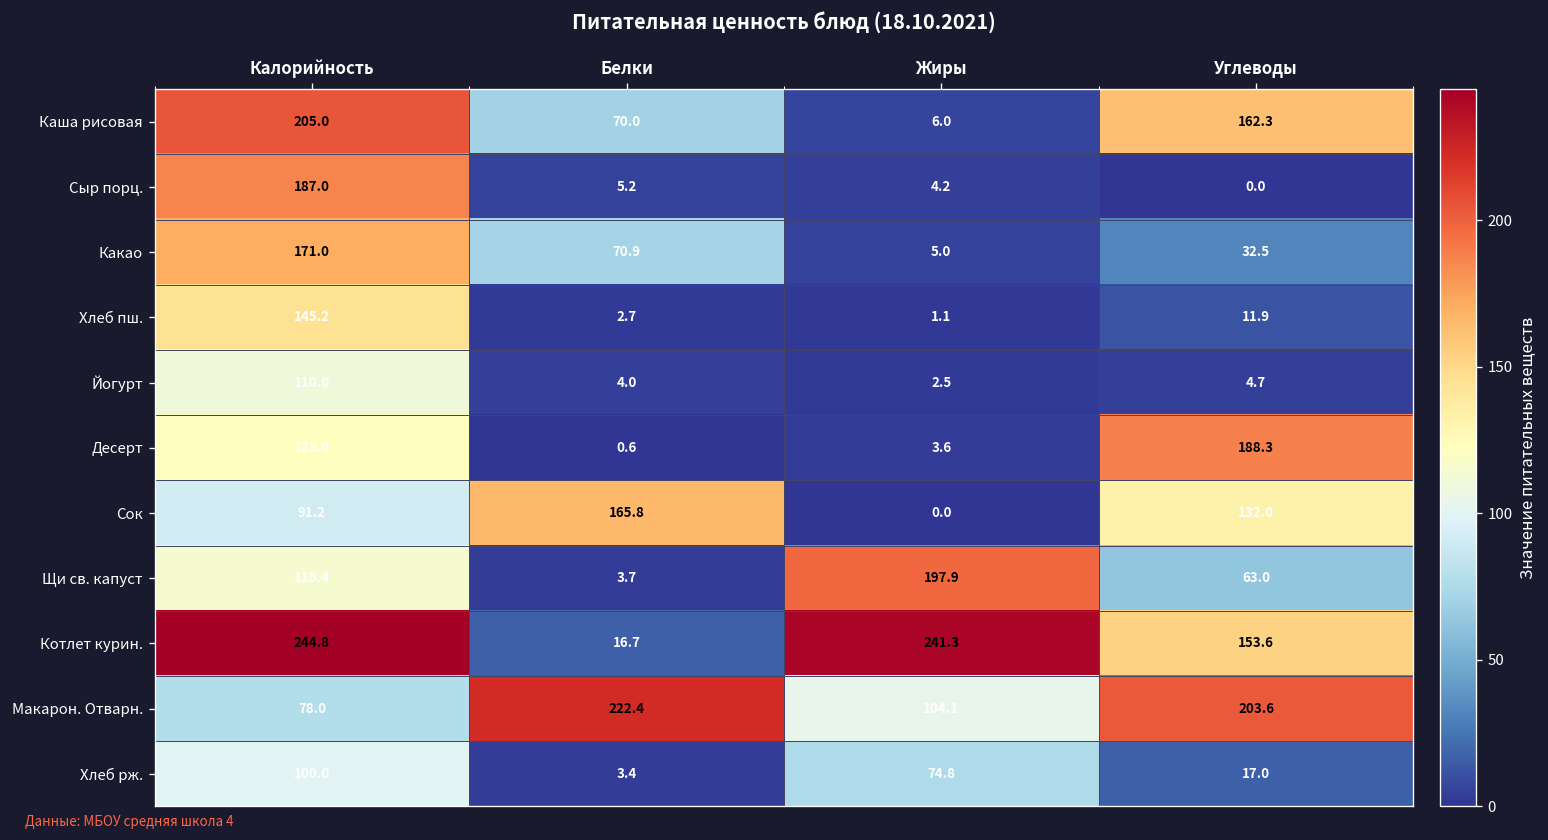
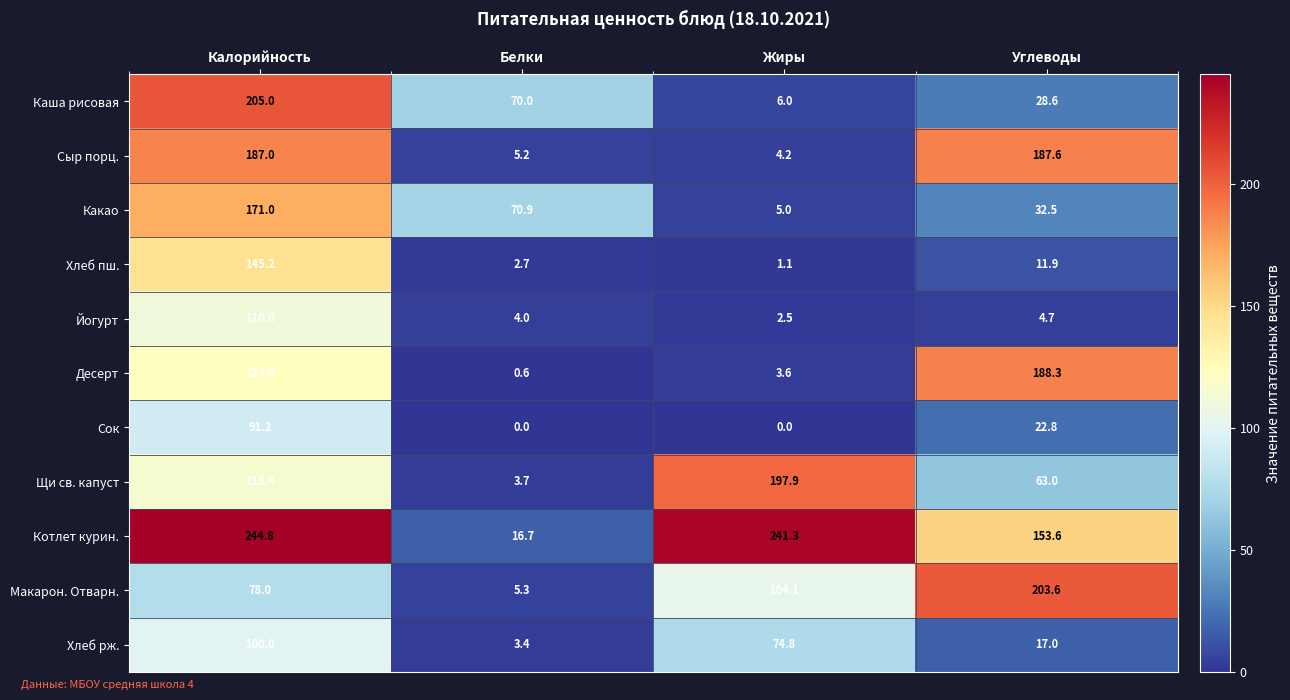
Каша рисовая, Углеводы: 162.3 -> 28.6
Сыр порц., Углеводы: 0.0 -> 187.6
Сок, Белки: 165.8 -> 0.0
Сок, Углеводы: 132.0 -> 22.8
Макарон. Отварн., Белки: 222.4 -> 5.3
